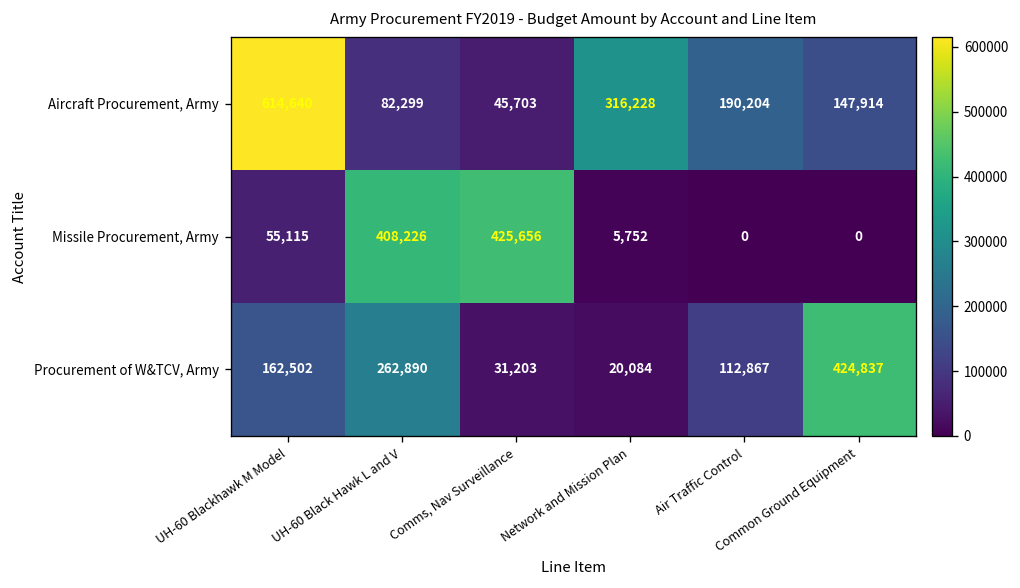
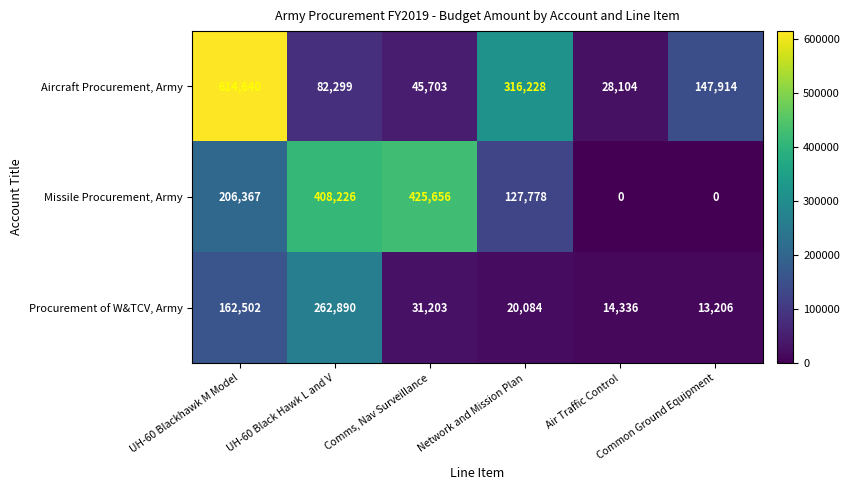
Aircraft Procurement, Army, Air Traffic Control: 190,204 -> 28,104
Missile Procurement, Army, UH-60 Blackhawk M Model: 55,115 -> 206,367
Missile Procurement, Army, Network and Mission Plan: 5,752 -> 127,778
Procurement of W&TCV, Army, Air Traffic Control: 112,867 -> 14,336
Procurement of W&TCV, Army, Common Ground Equipment: 424,837 -> 13,206
